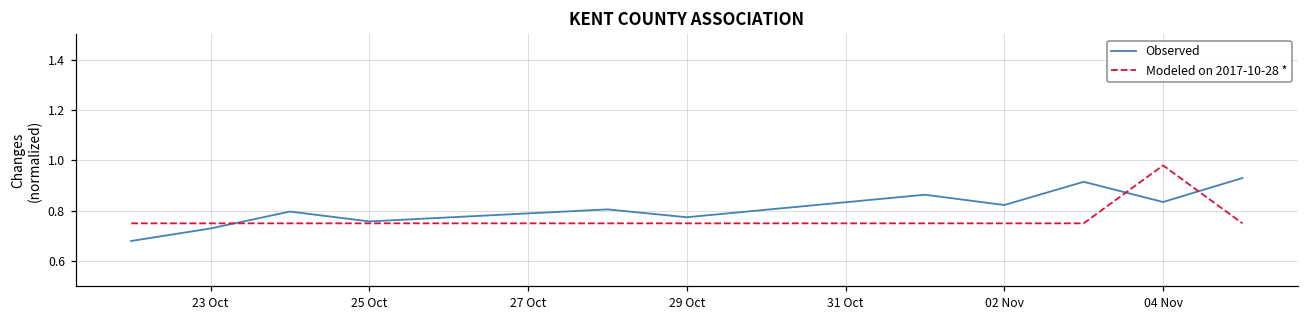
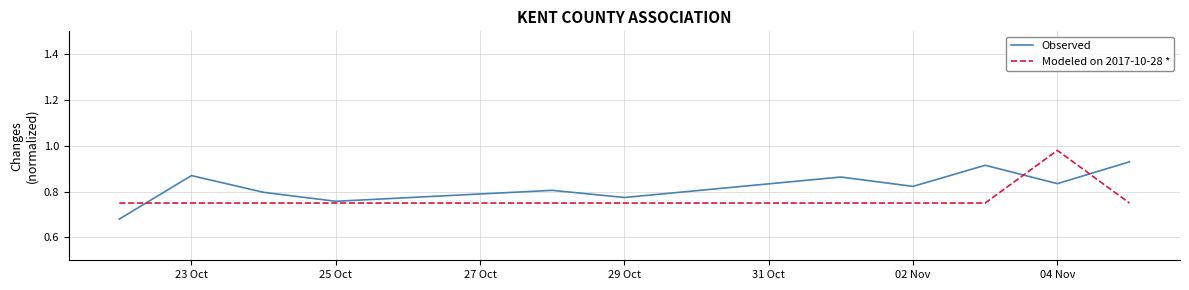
Observed, 23 Oct: 0.73 -> 0.87
